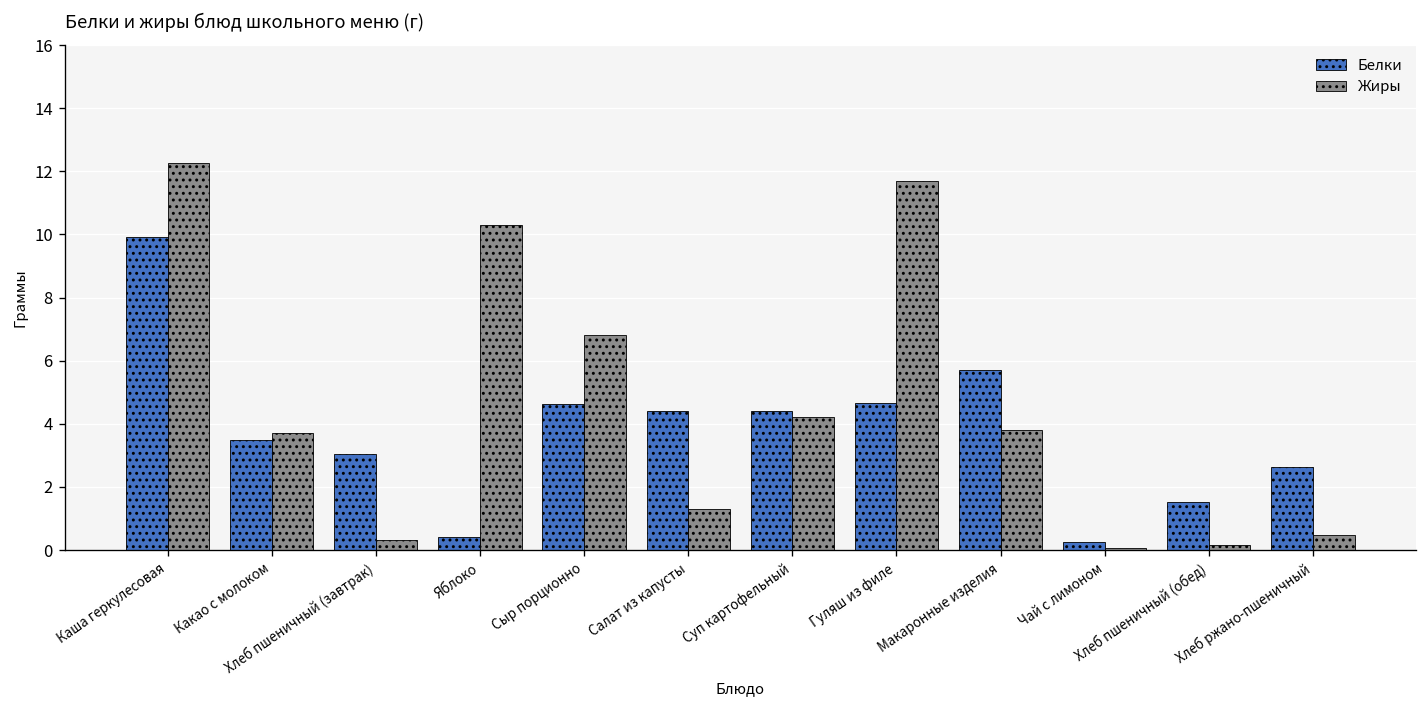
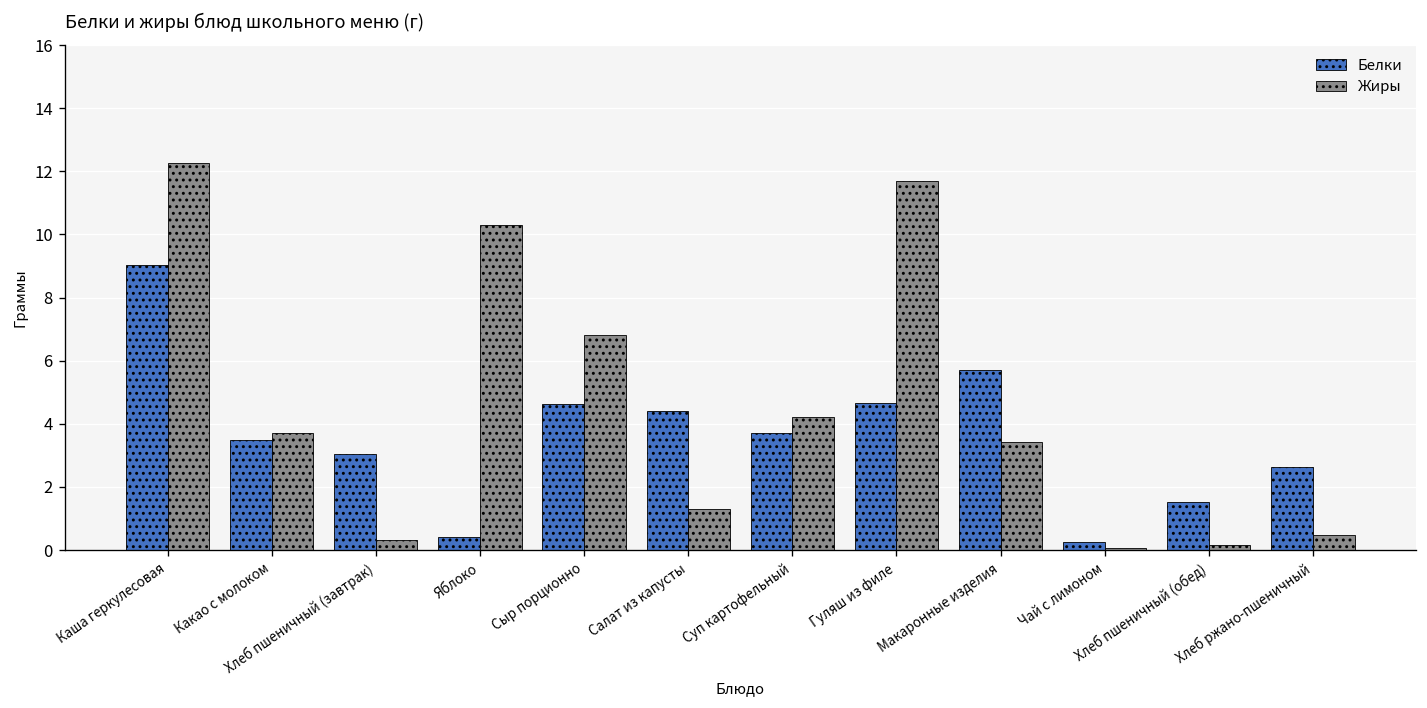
Белки, Каша геркулесовая: 9.9 -> 9.0
Белки, Суп картофельный: 4.4 -> 3.7
Жиры, Макаронные изделия: 3.8 -> 3.4
